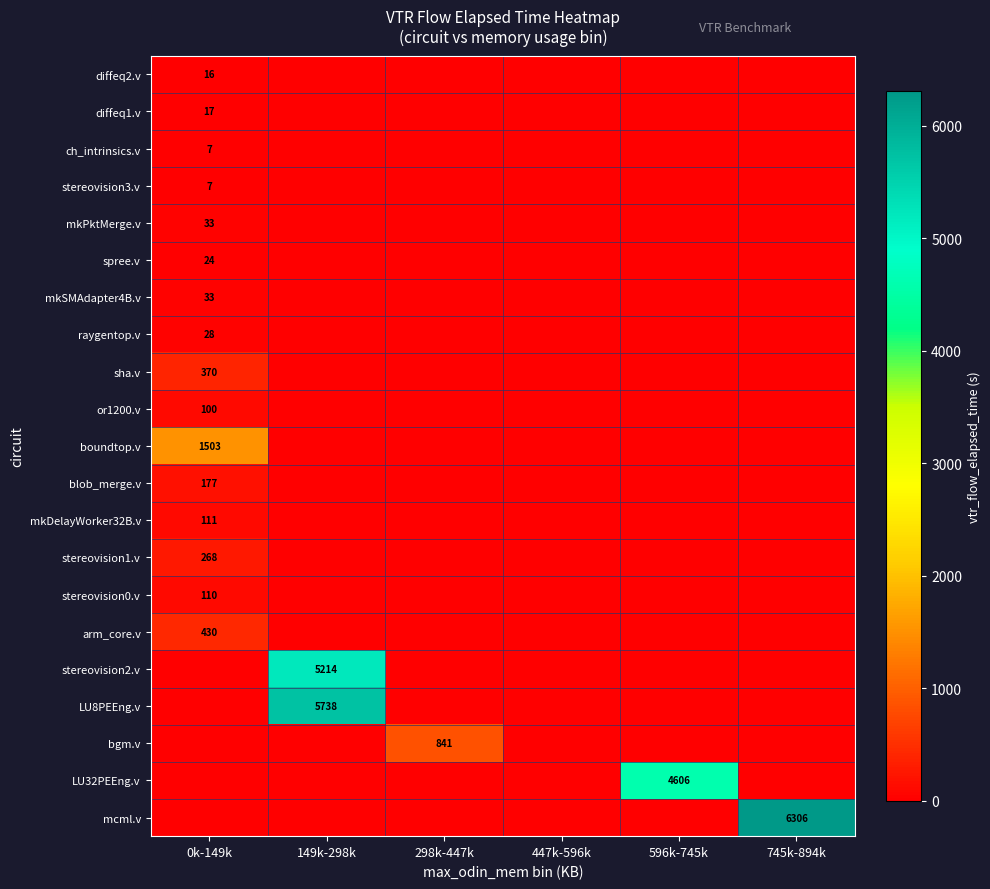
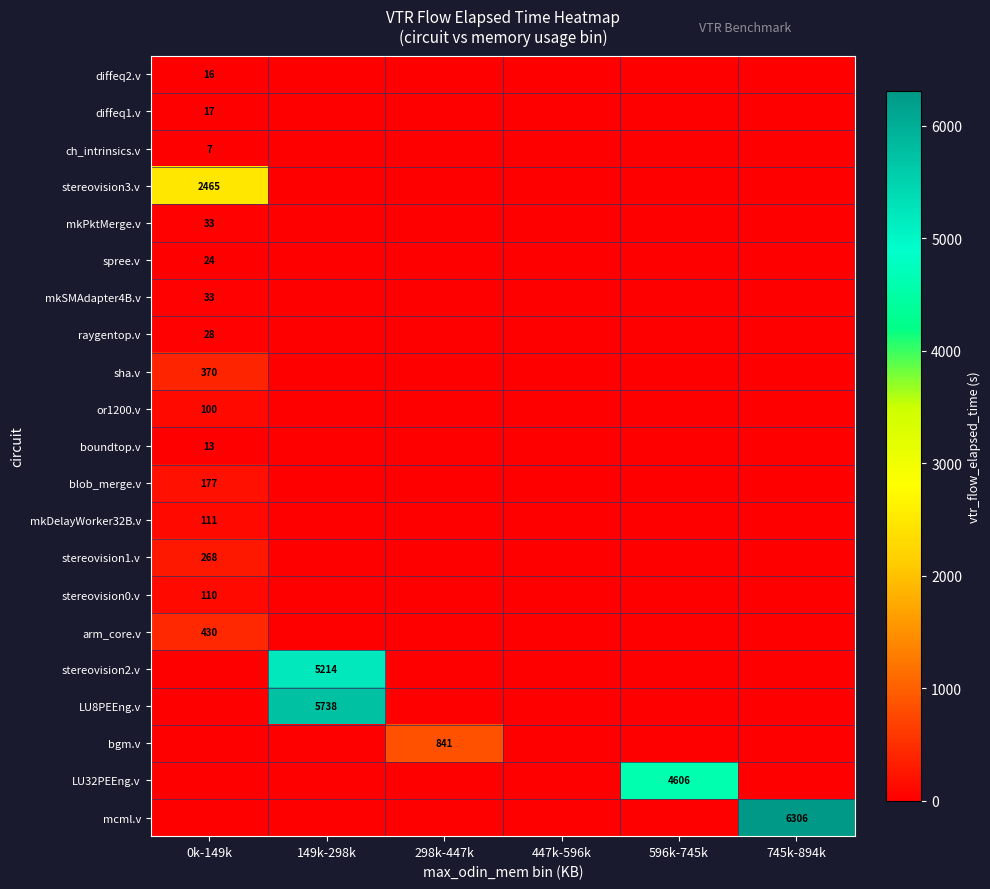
stereovision3.v, 0k-149k: 7 -> 2465
boundtop.v, 0k-149k: 1503 -> 13
